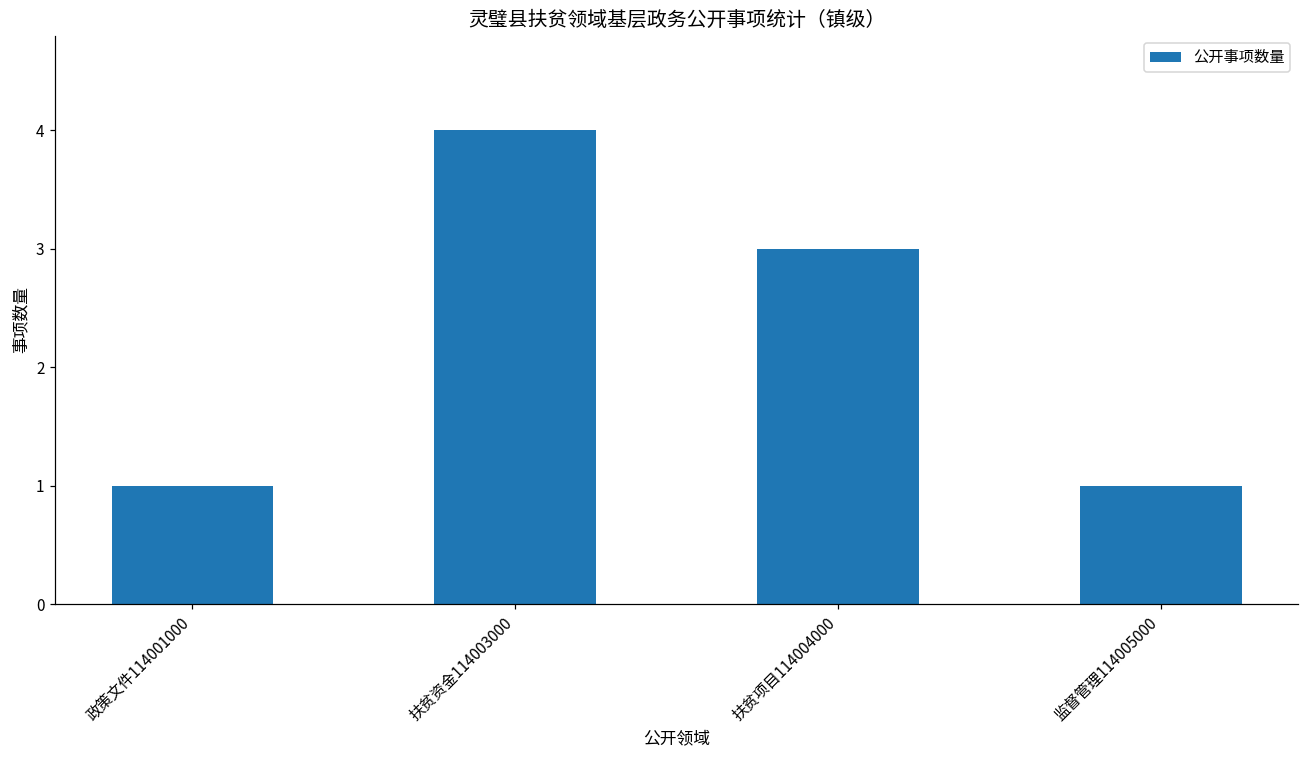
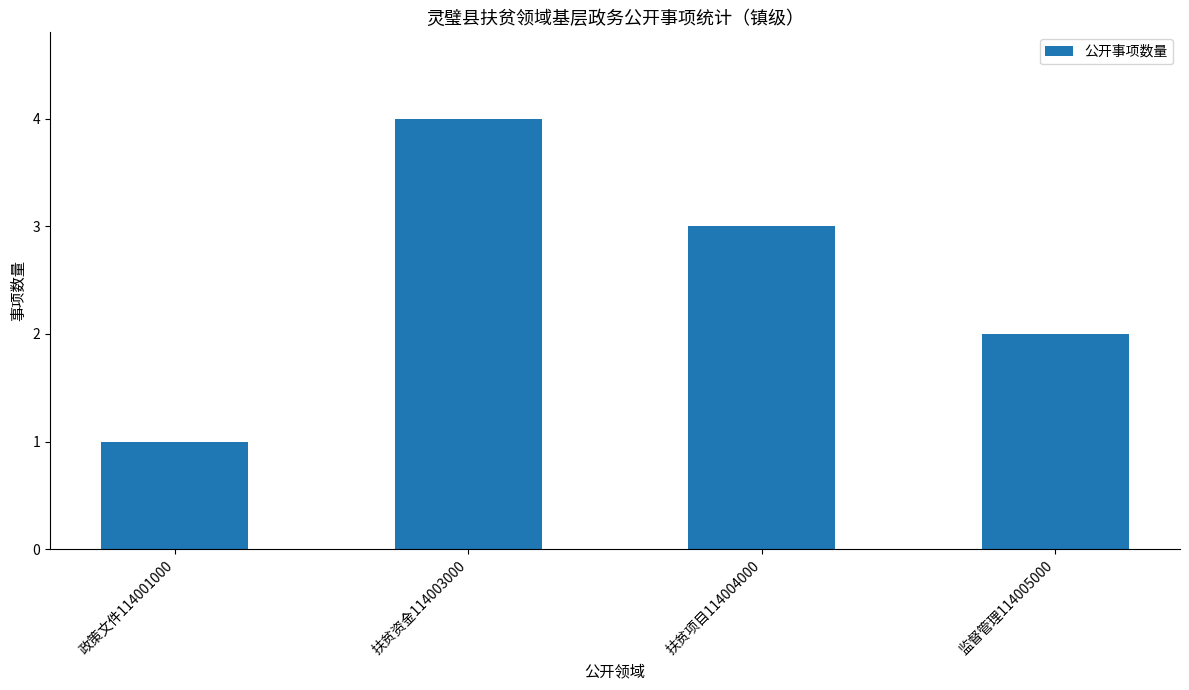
监督管理114005000: 1 -> 2
